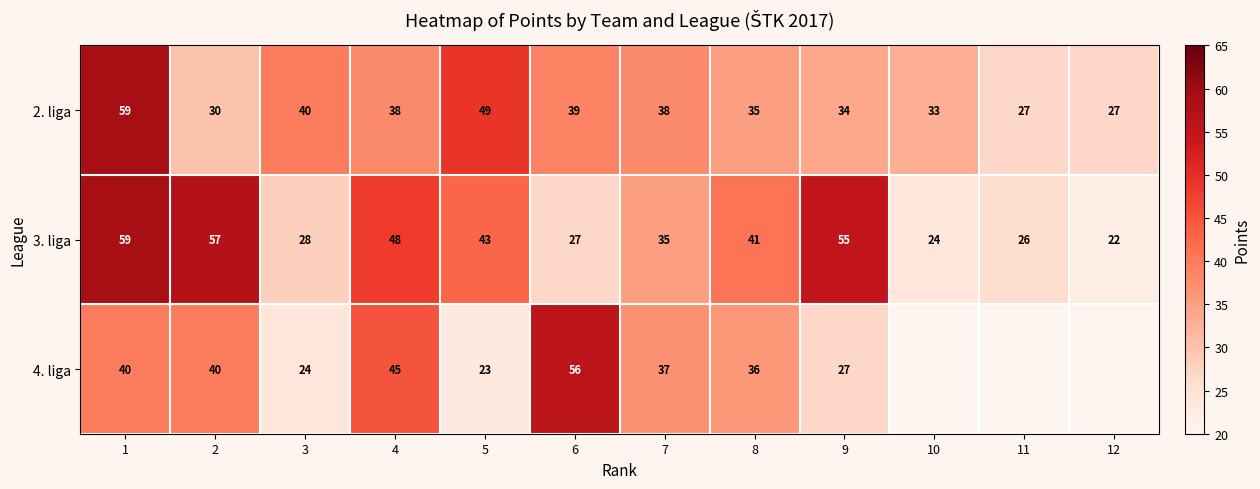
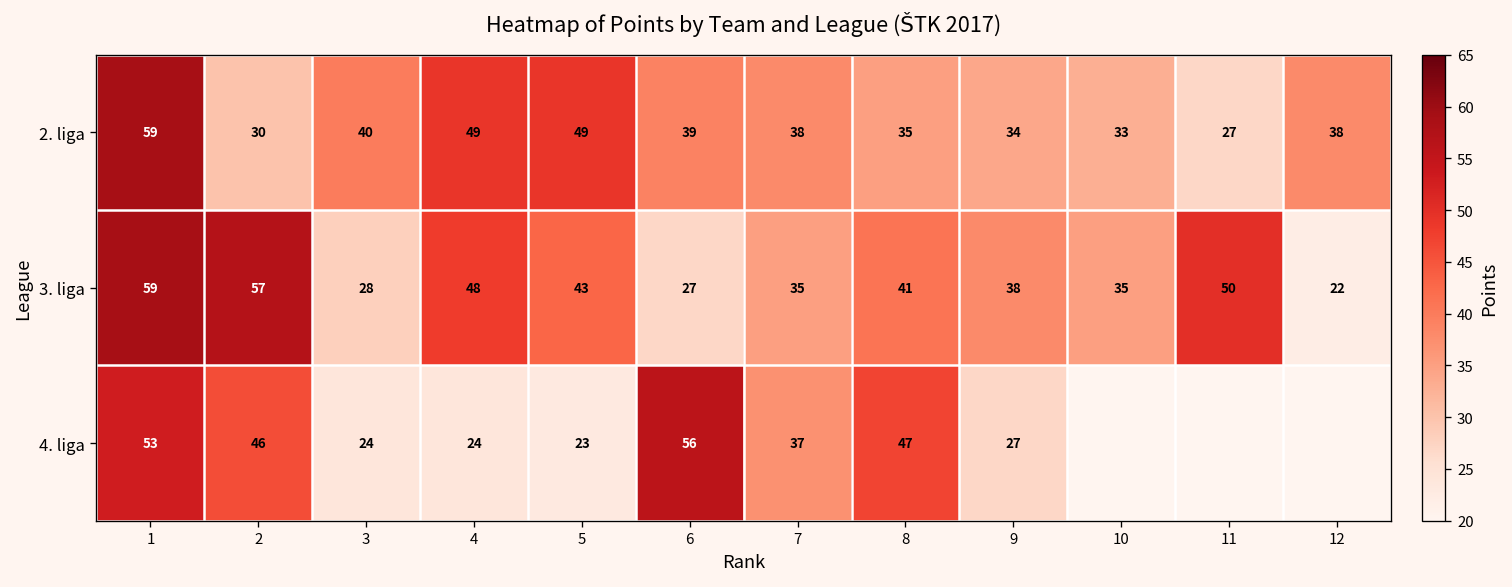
2. liga, 4: 38 -> 49
2. liga, 12: 27 -> 38
3. liga, 9: 55 -> 38
3. liga, 10: 24 -> 35
3. liga, 11: 26 -> 50
4. liga, 1: 40 -> 53
4. liga, 2: 40 -> 46
4. liga, 4: 45 -> 24
4. liga, 8: 36 -> 47
